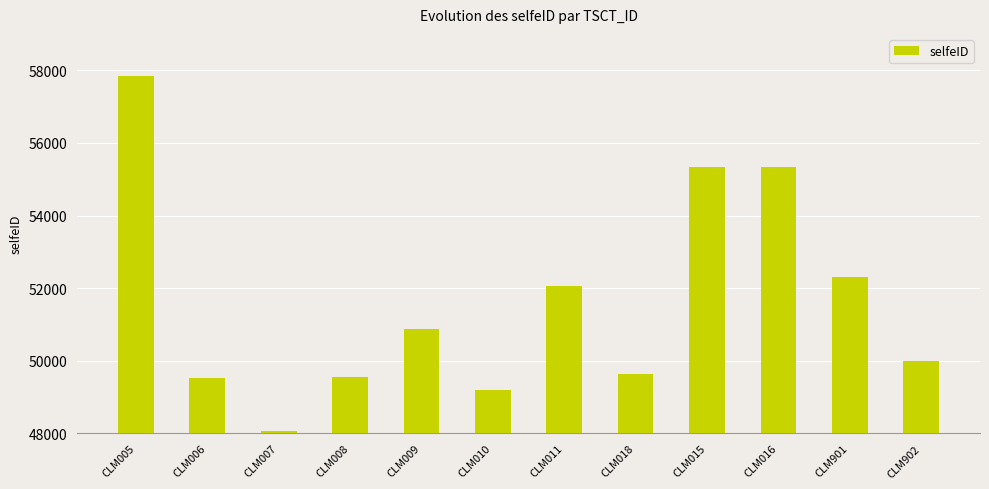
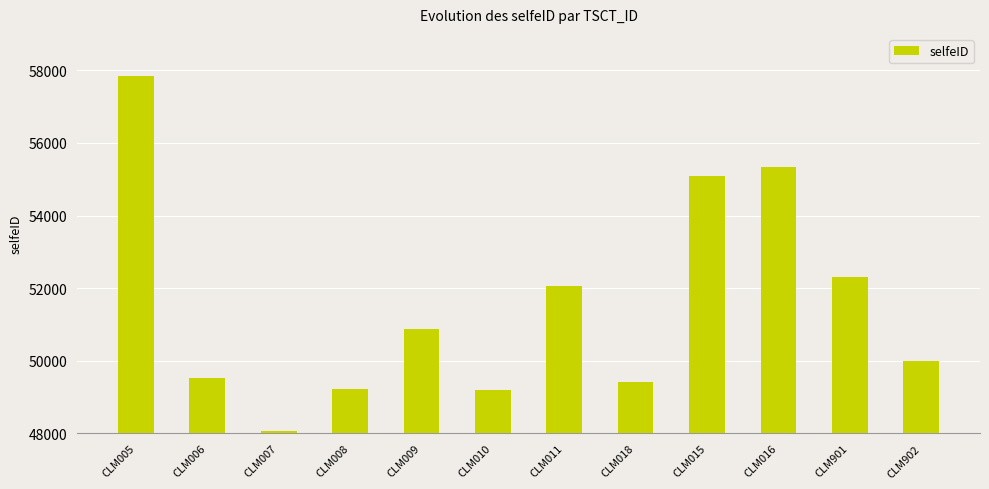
CLM008: 49600 -> 49200
CLM018: 49700 -> 49400
CLM015: 55300 -> 55100
